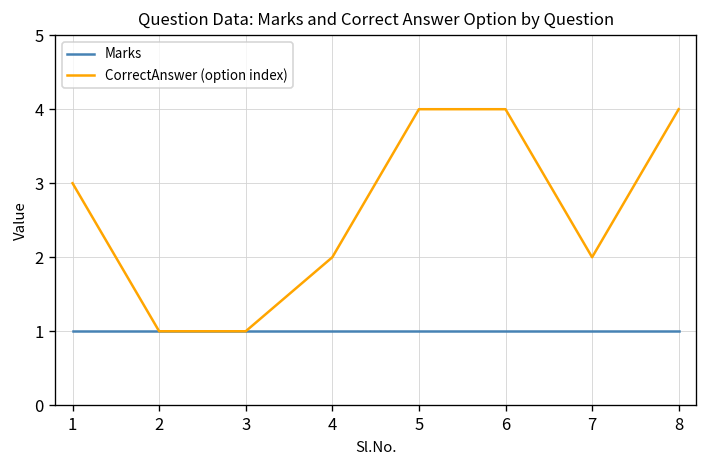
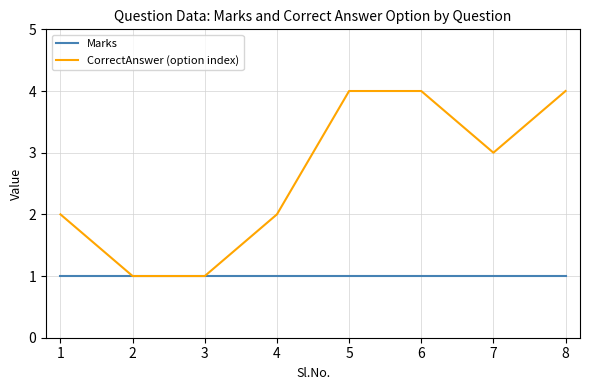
CorrectAnswer (option index), 1: 3 -> 2
CorrectAnswer (option index), 7: 2 -> 3
